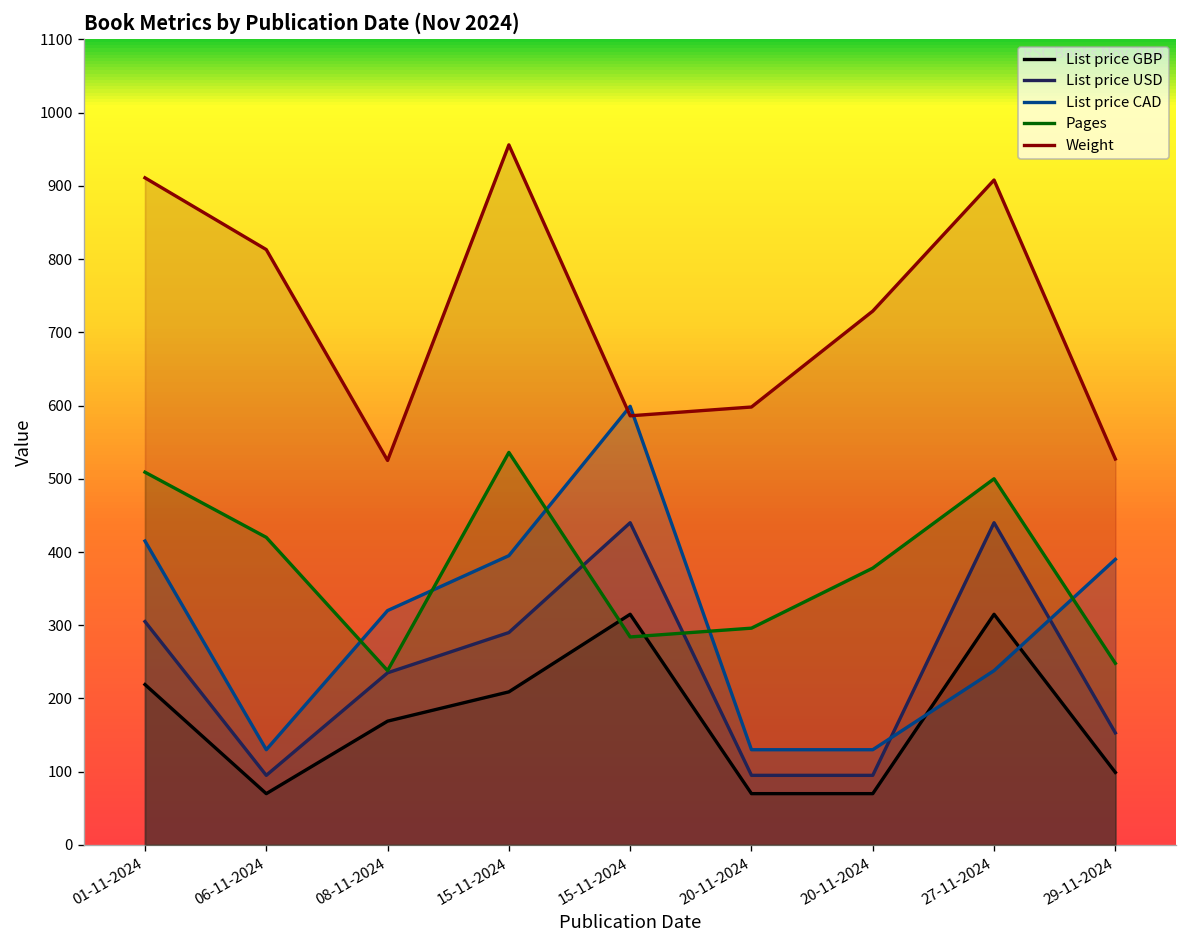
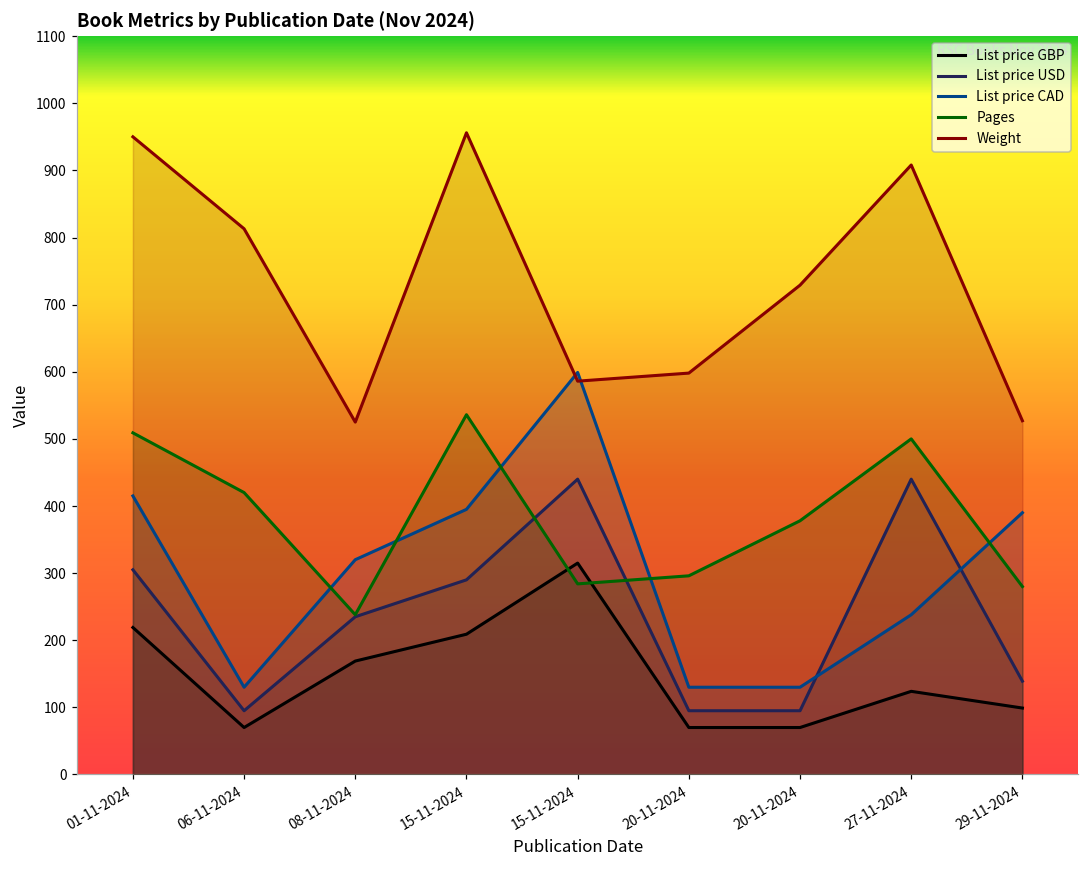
Weight, 01-11-2024: 910 -> 950
List price GBP, 27-11-2024: 310 -> 120
List price USD, 29-11-2024: 150 -> 140
Pages, 29-11-2024: 250 -> 280
